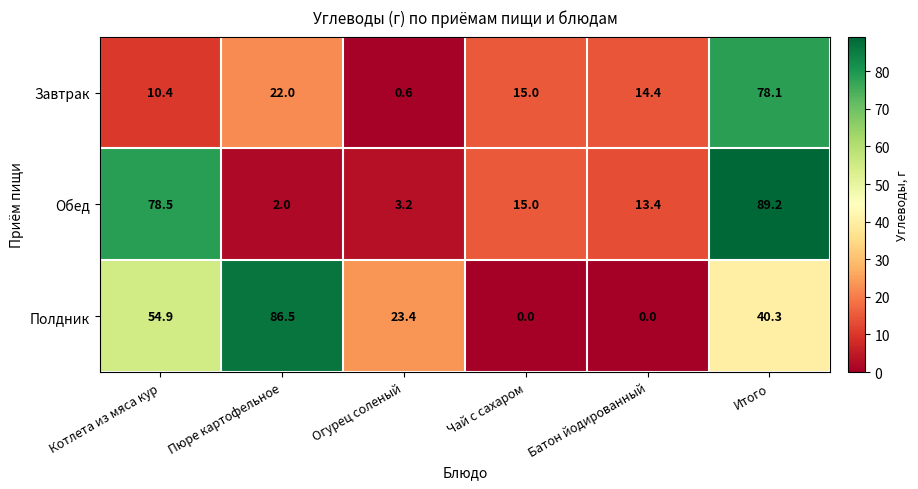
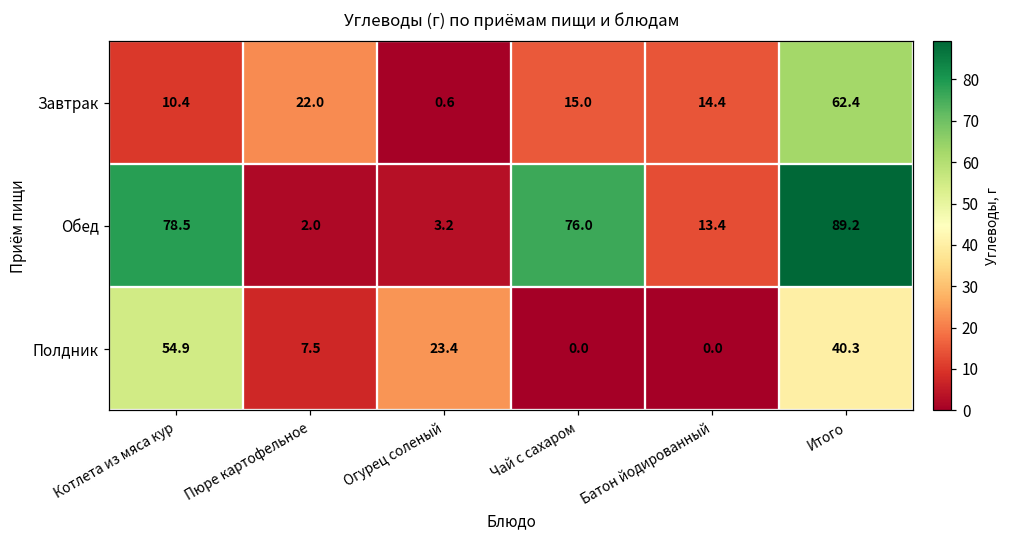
Завтрак, Итого: 78.1 -> 62.4
Обед, Чай с сахаром: 15.0 -> 76.0
Полдник, Пюре картофельное: 86.5 -> 7.5
